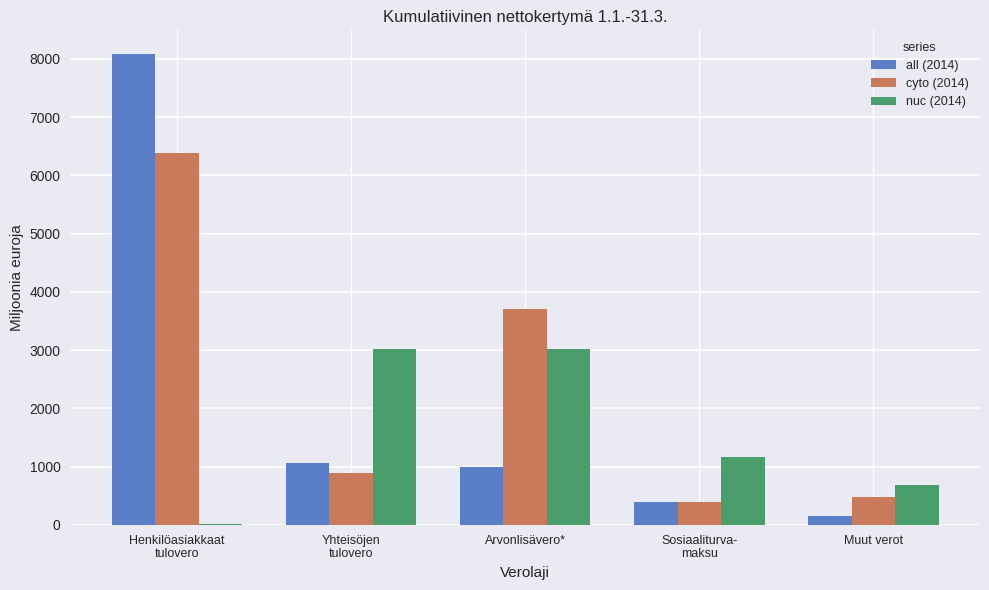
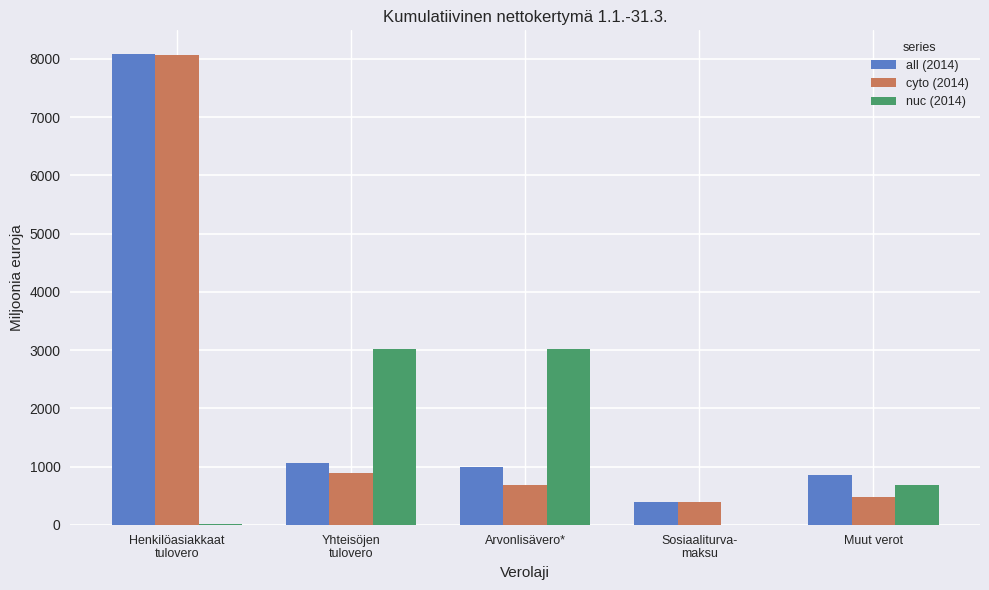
cyto (2014), Henkilöasiakkaat tulovero: 6400 -> 8100
cyto (2014), Arvonlisävero*: 3700 -> 700
nuc (2014), Sosiaaliturva- maksu: 1200 -> 0
all (2014), Muut verot: 200 -> 900
